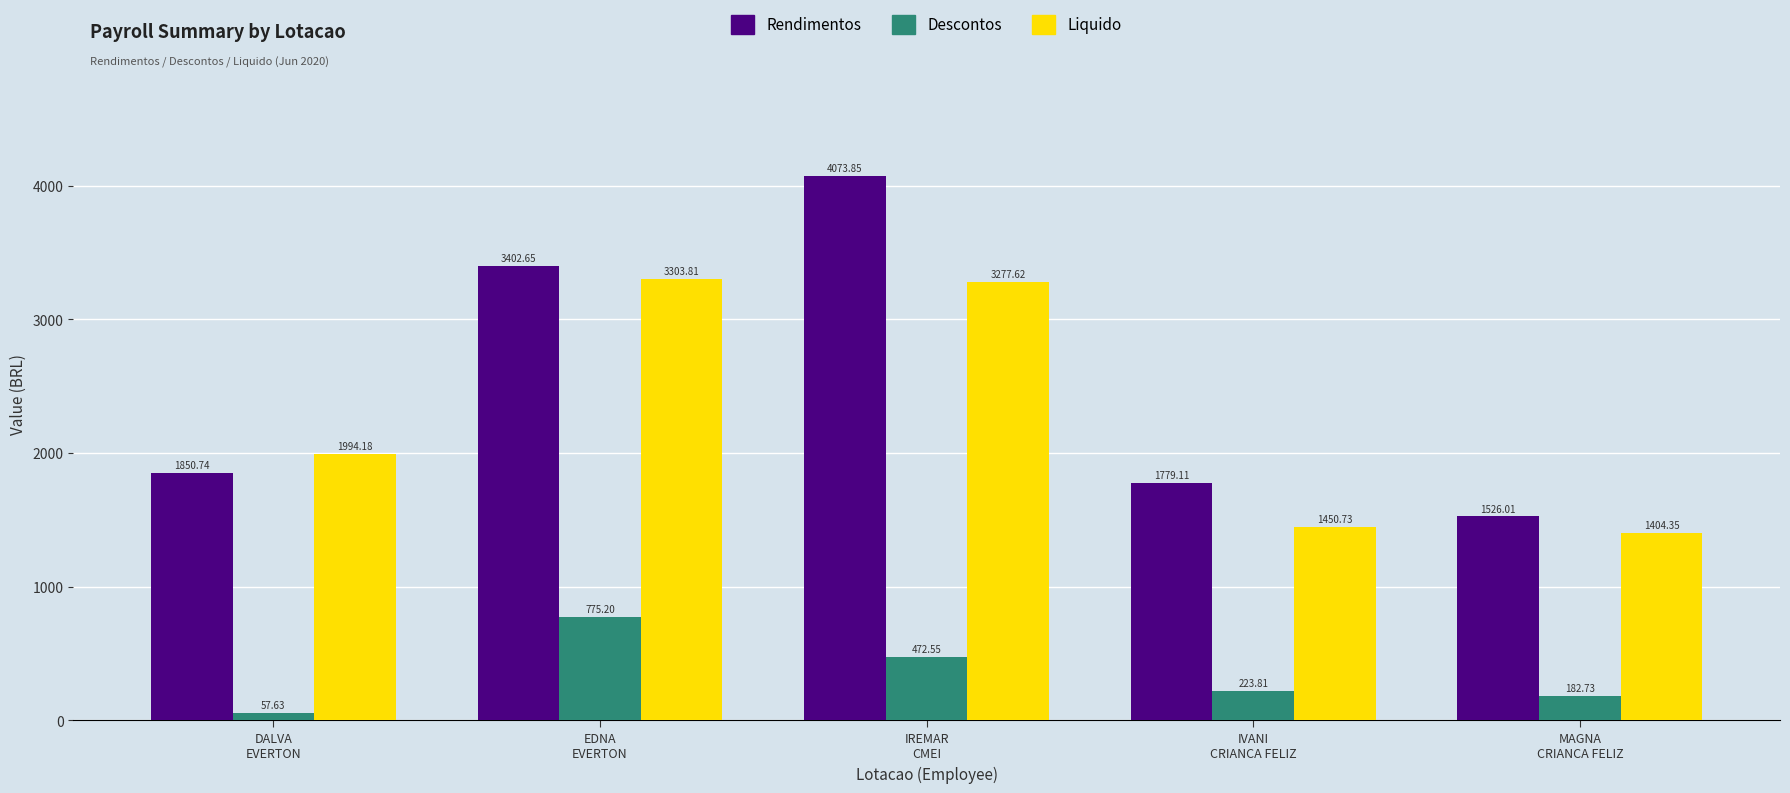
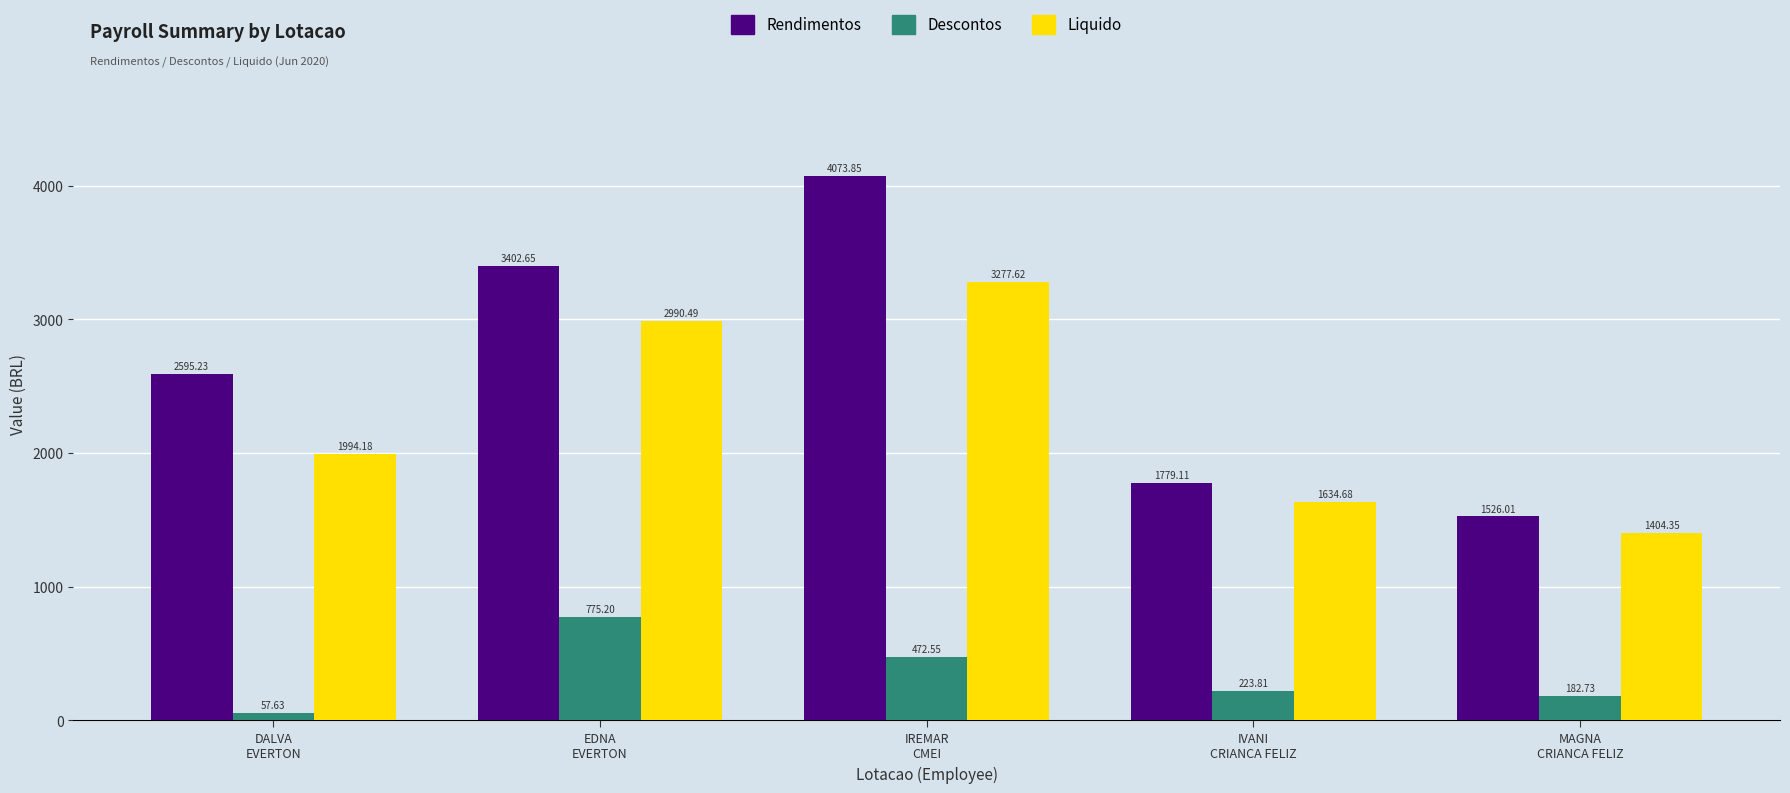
Rendimentos, DALVA EVERTON: 1850.74 -> 2595.23
Liquido, EDNA EVERTON: 3303.81 -> 2990.49
Liquido, IVANI CRIANCA FELIZ: 1450.73 -> 1634.68
